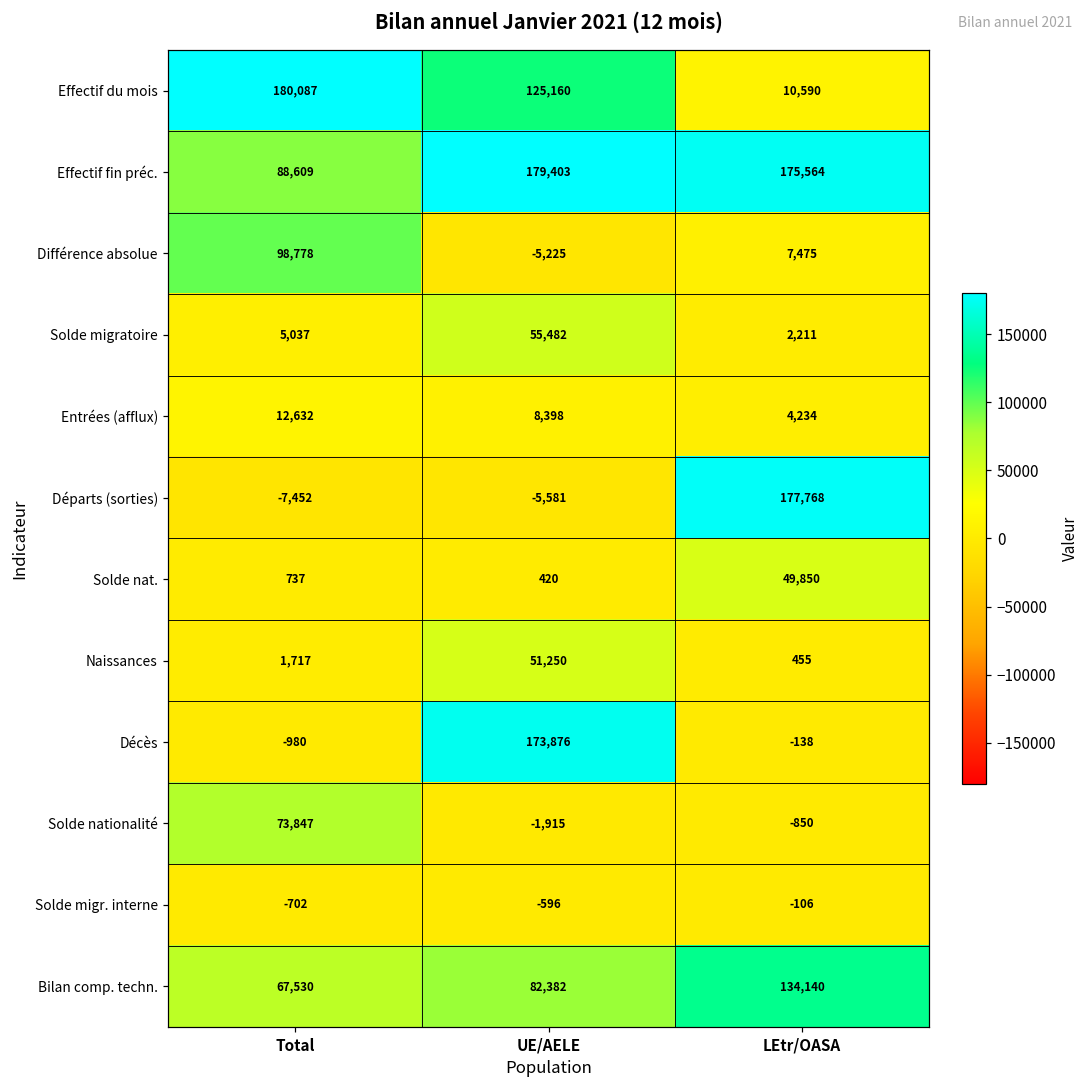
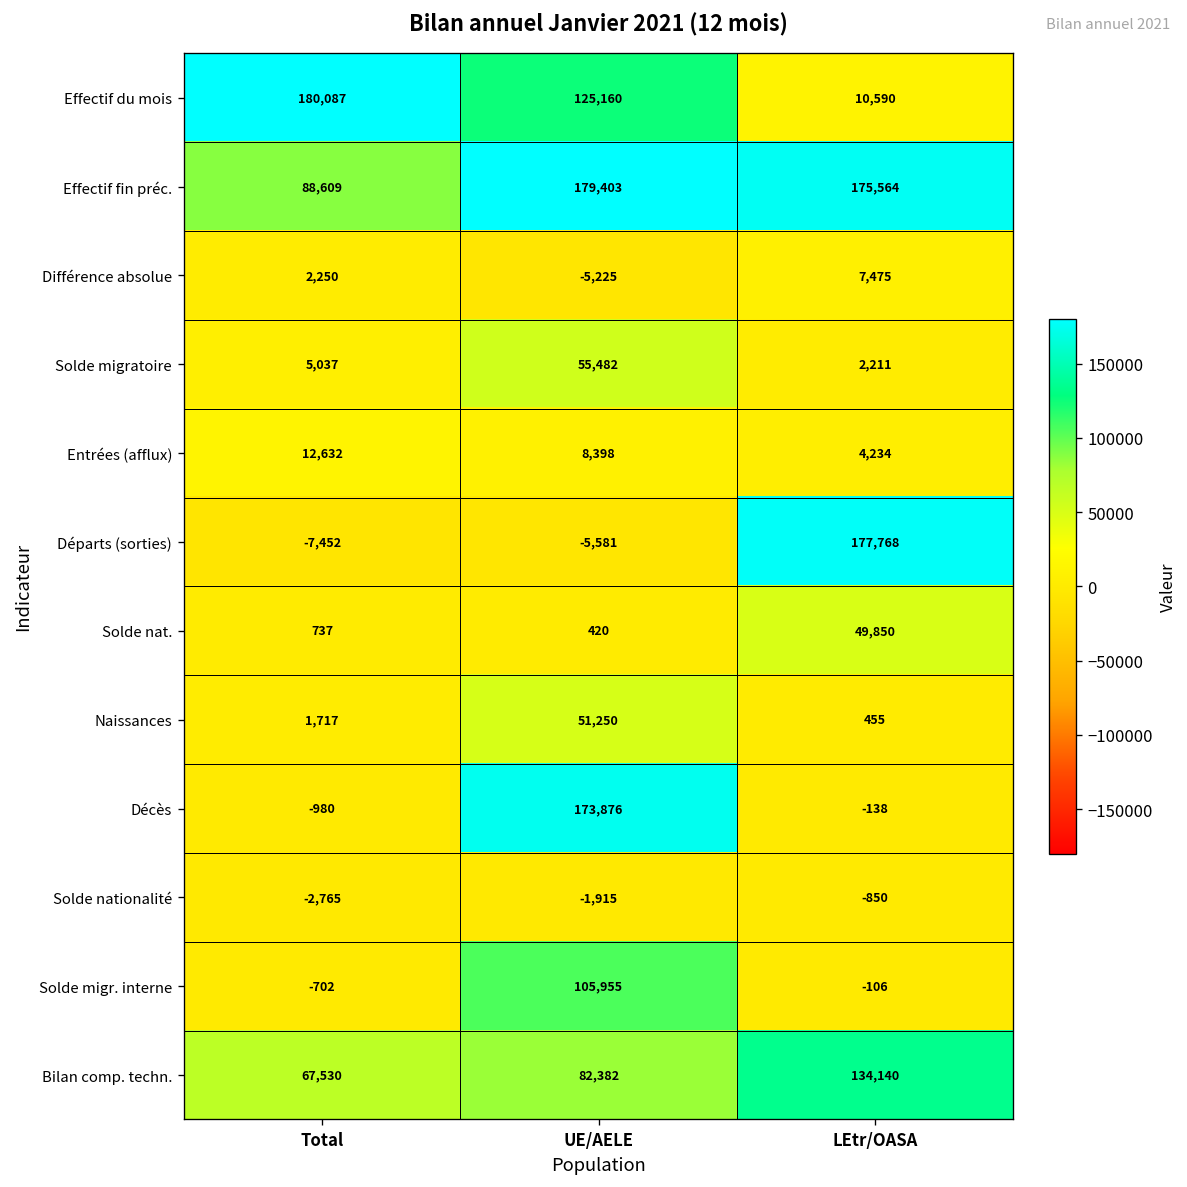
Différence absolue, Total: 98,778 -> 2,250
Solde nationalité, Total: 73,847 -> -2,765
Solde migr. interne, UE/AELE: -596 -> 105,955
